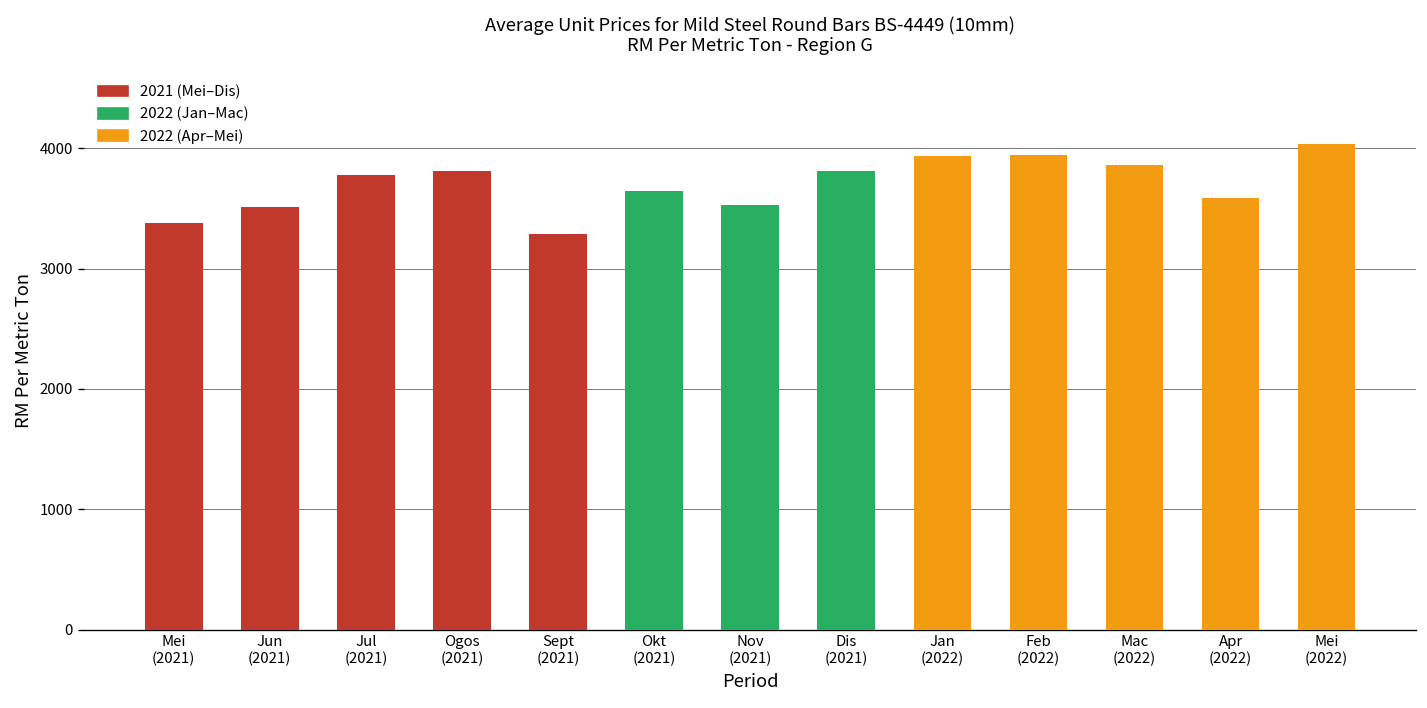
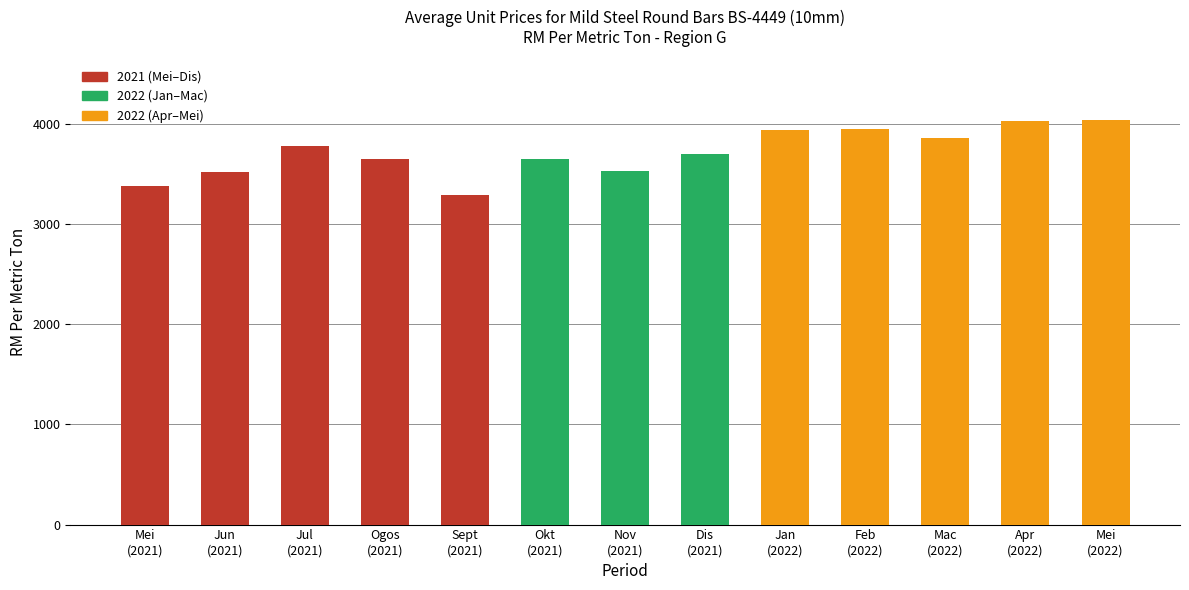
Ogos (2021): 3810 -> 3640
Dis (2021): 3810 -> 3700
Apr (2022): 3580 -> 4020
